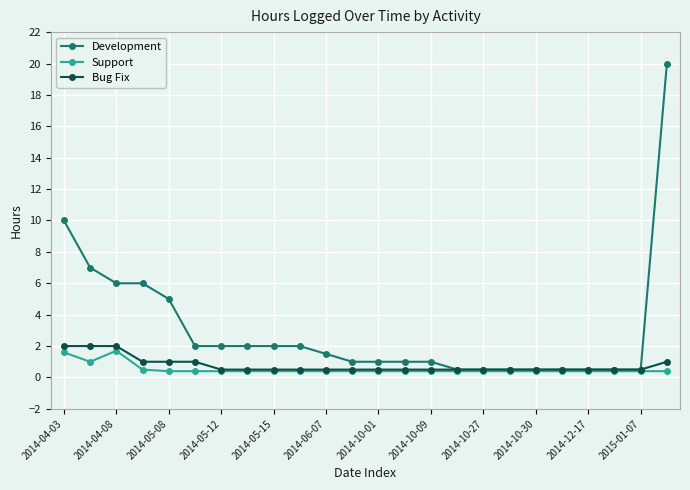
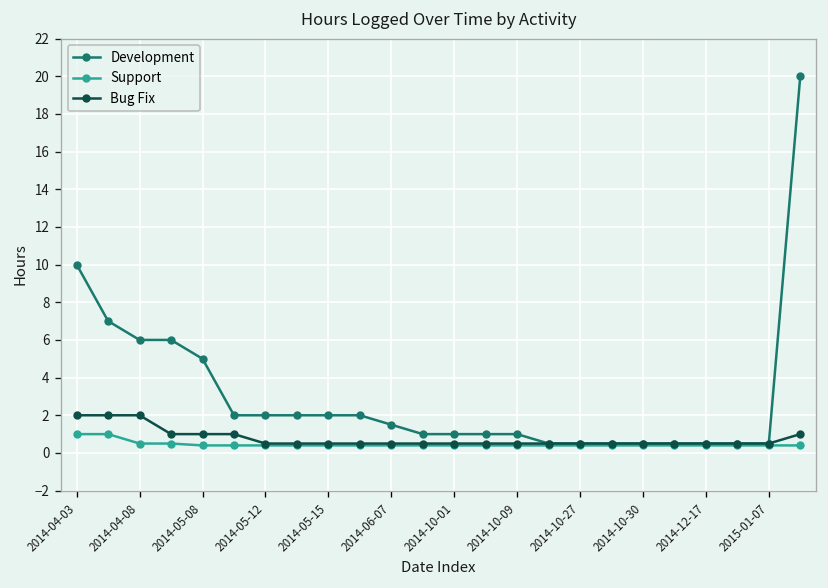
Support, 2014-04-03: 1.6 -> 1.0
Support, 2014-04-08: 1.7 -> 0.5
